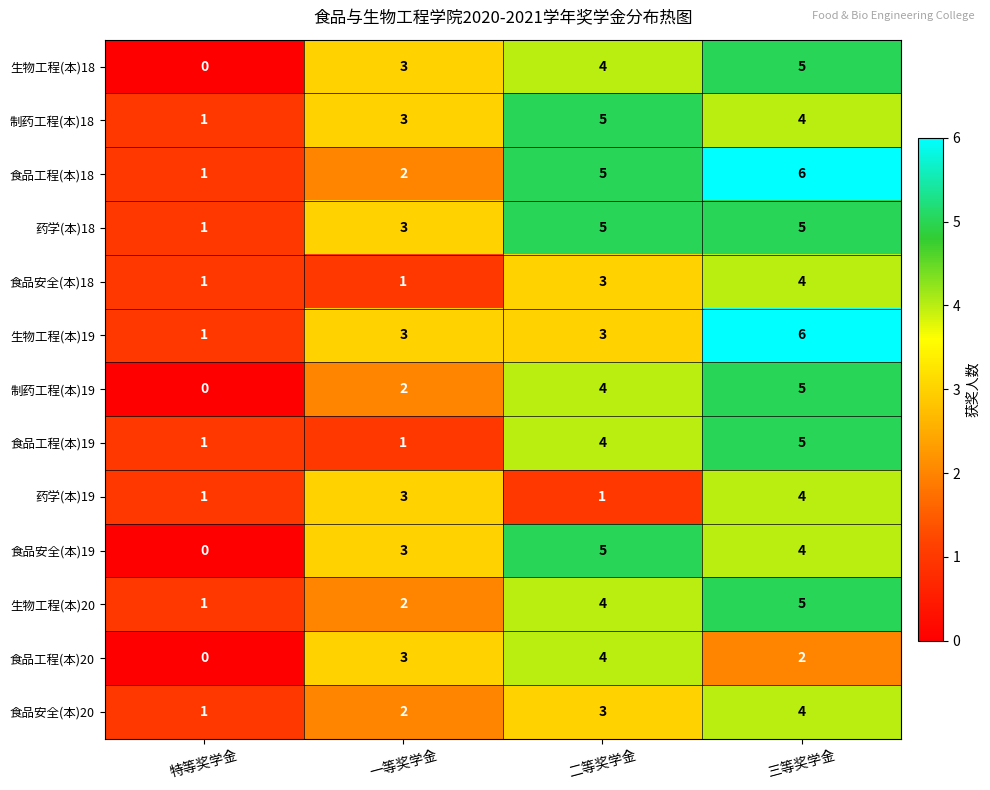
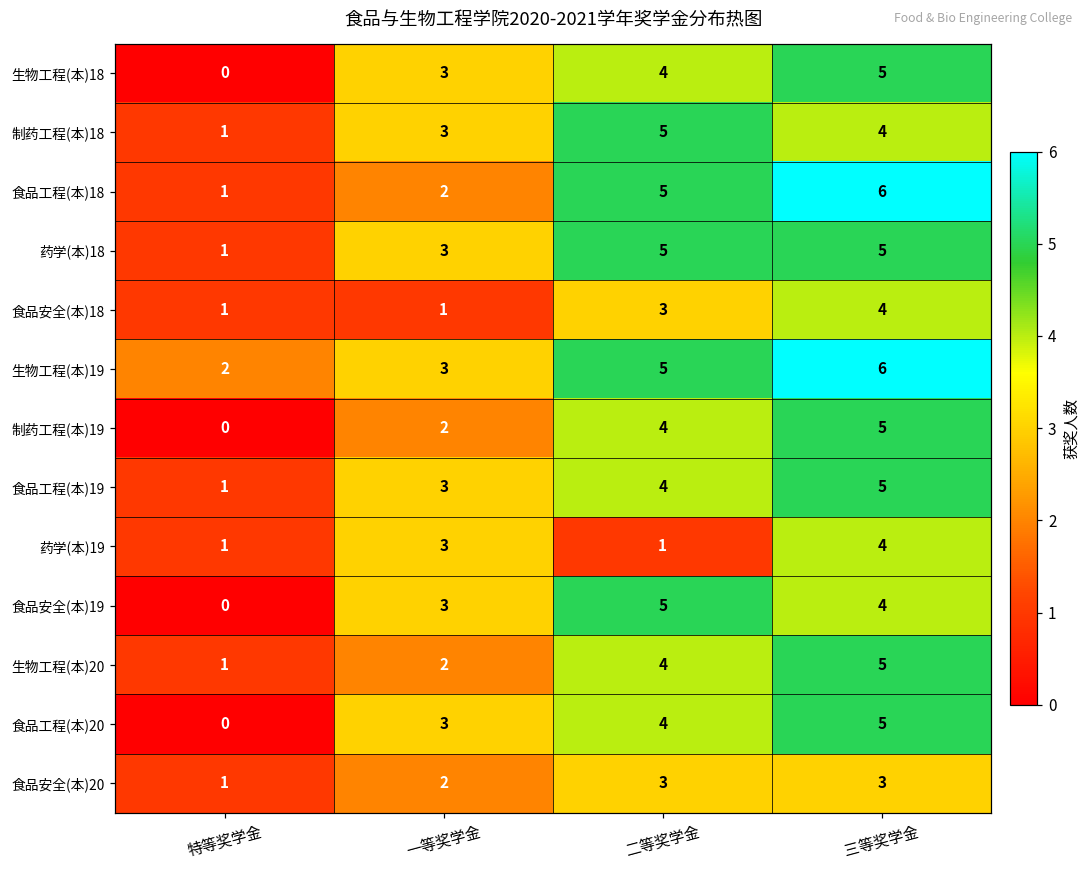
生物工程(本)19, 特等奖学金: 1 -> 2
生物工程(本)19, 二等奖学金: 3 -> 5
食品工程(本)19, 一等奖学金: 1 -> 3
食品工程(本)20, 三等奖学金: 2 -> 5
食品安全(本)20, 三等奖学金: 4 -> 3
